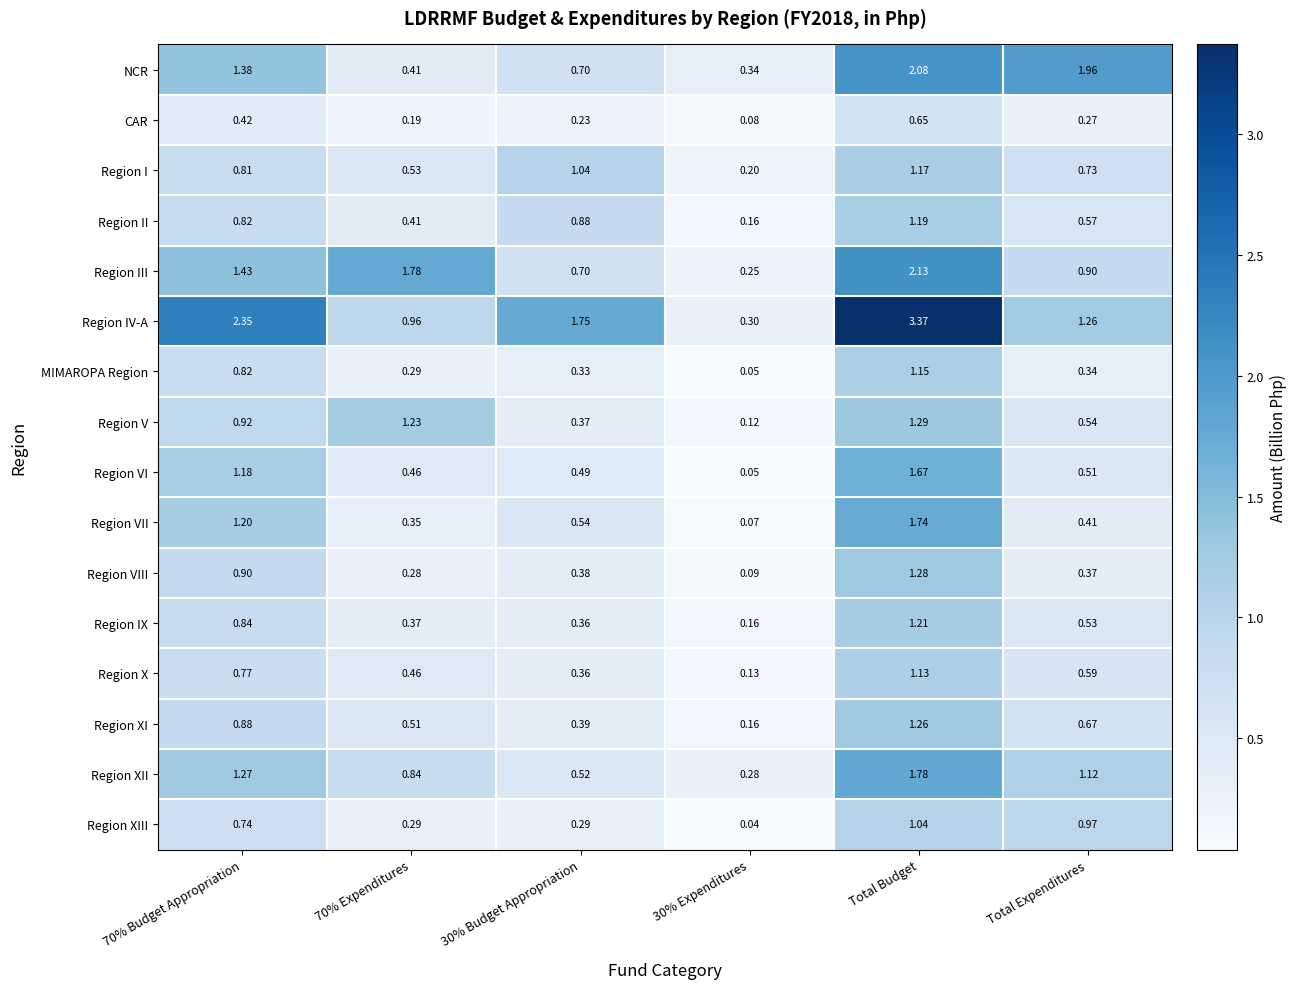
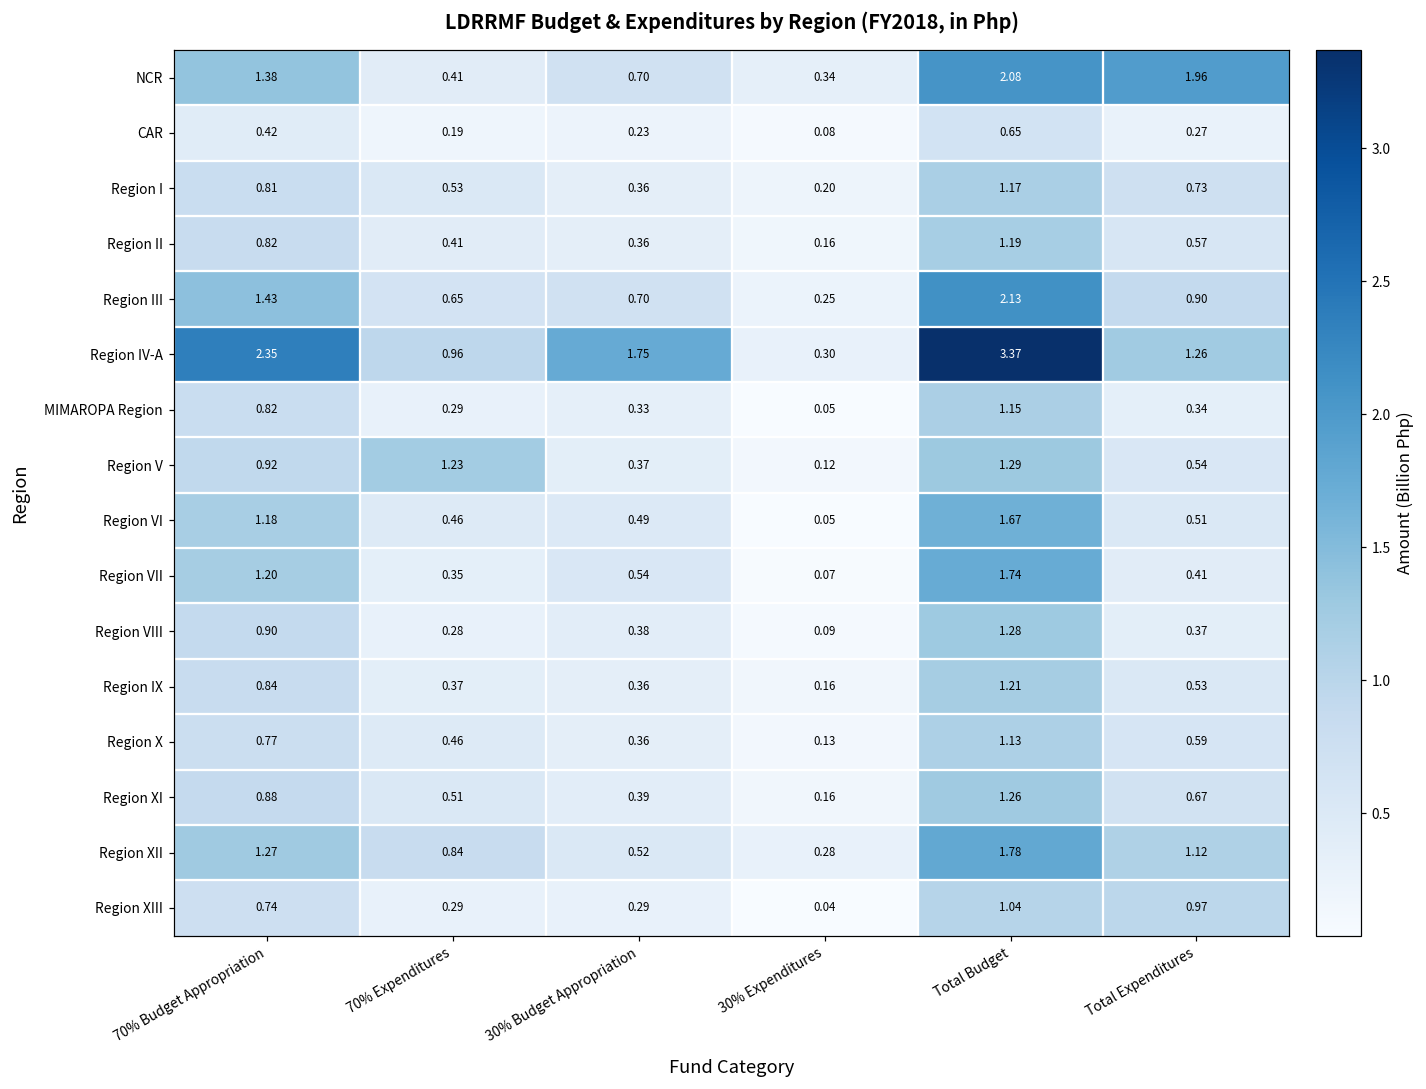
Region I, 30% Budget Appropriation: 1.04 -> 0.36
Region II, 30% Budget Appropriation: 0.88 -> 0.36
Region III, 70% Expenditures: 1.78 -> 0.65
